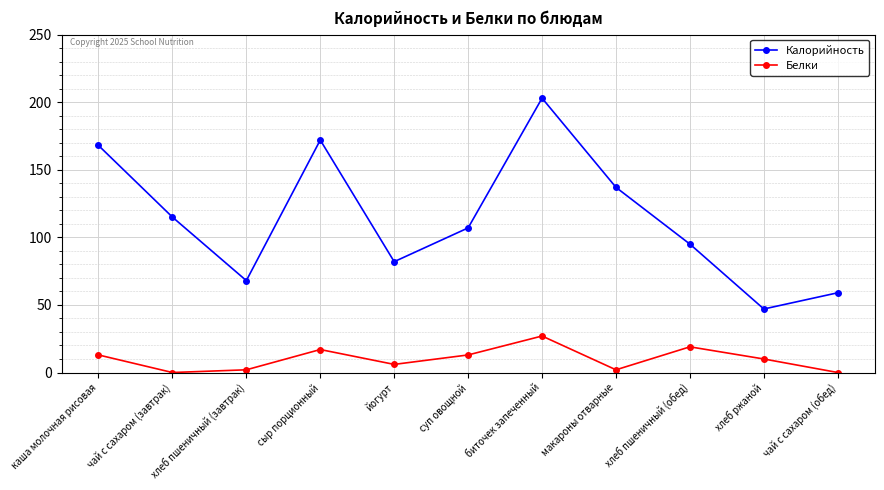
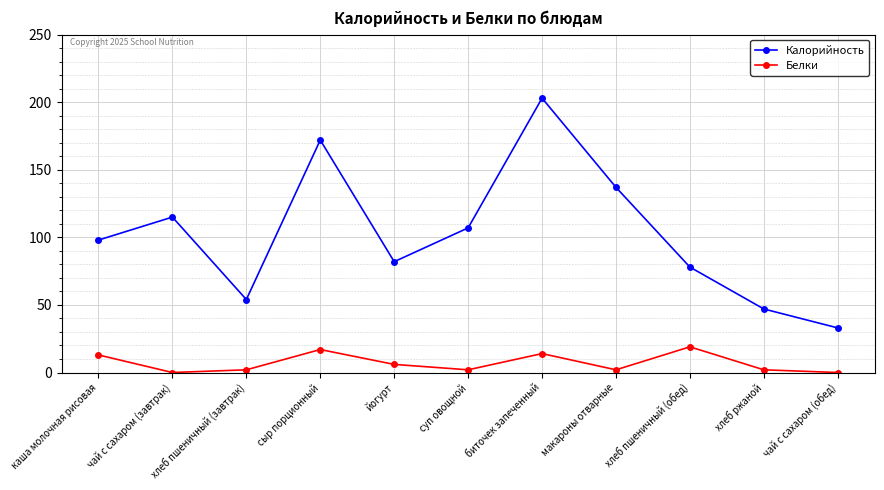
Калорийность, каша молочная рисовая: 168 -> 98
Калорийность, хлеб пшеничный (завтрак): 68 -> 54
Белки, суп овощной: 13 -> 2
Белки, биточек запеченный: 27 -> 14
Калорийность, хлеб пшеничный (обед): 95 -> 78
Белки, хлеб ржаной: 10 -> 2
Калорийность, чай с сахаром (обед): 59 -> 33
